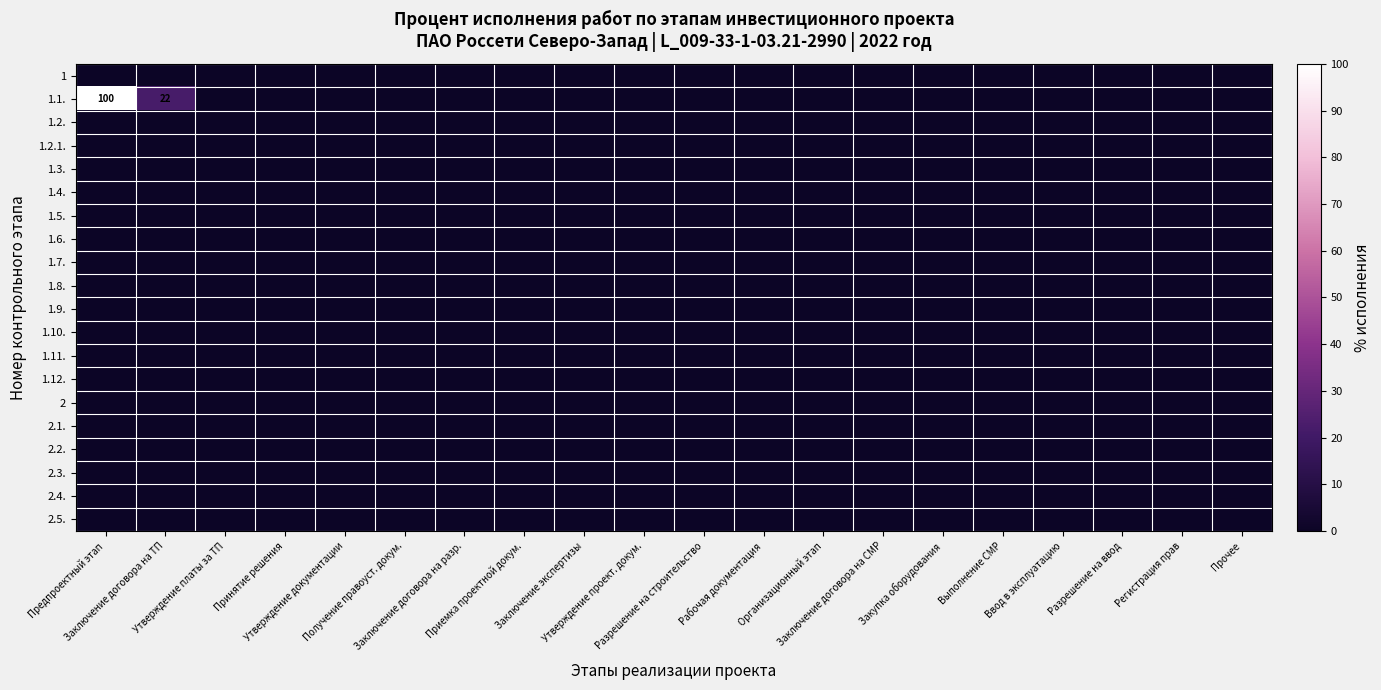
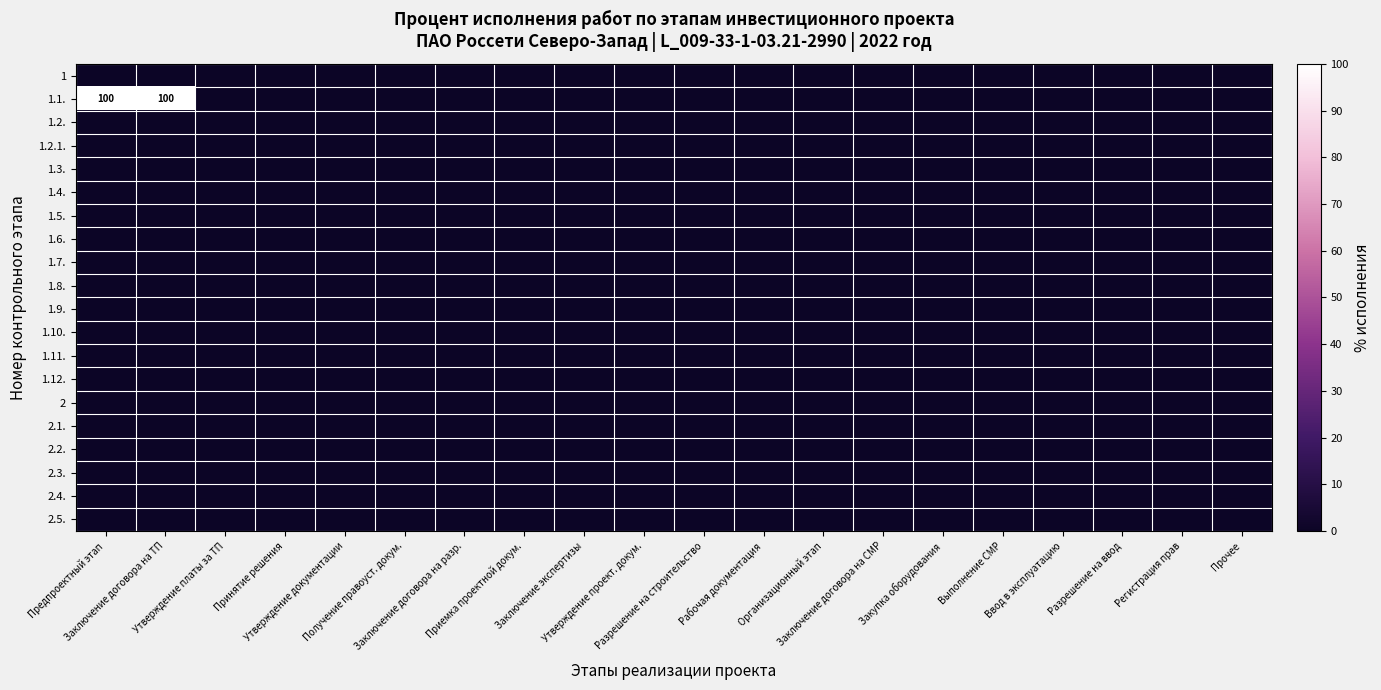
1.1., Заключение договора на ТП: 22 -> 100
